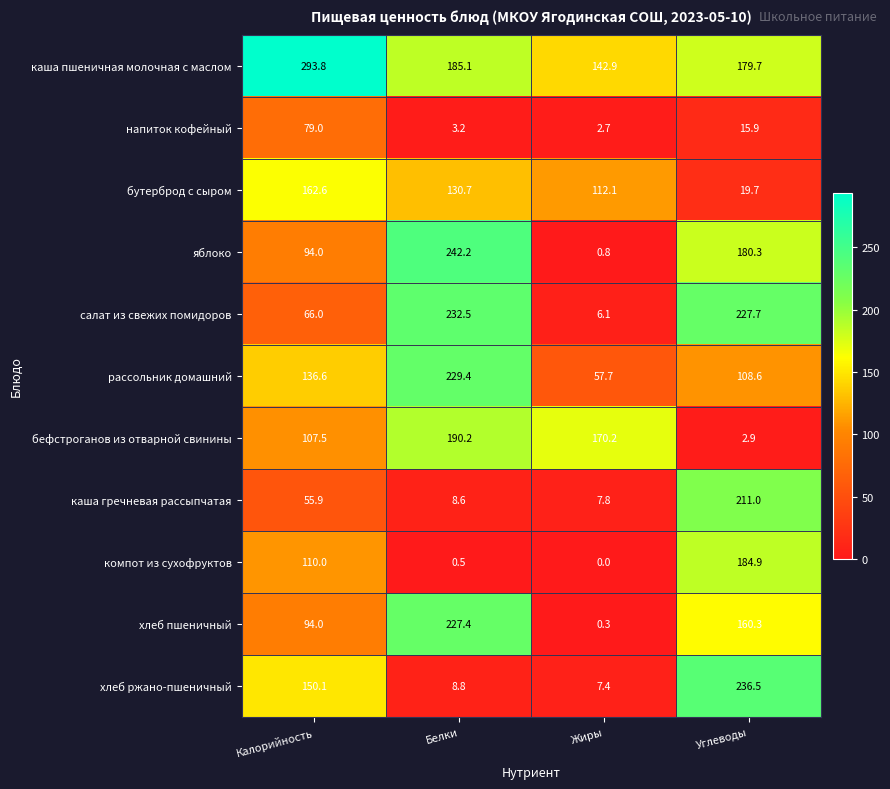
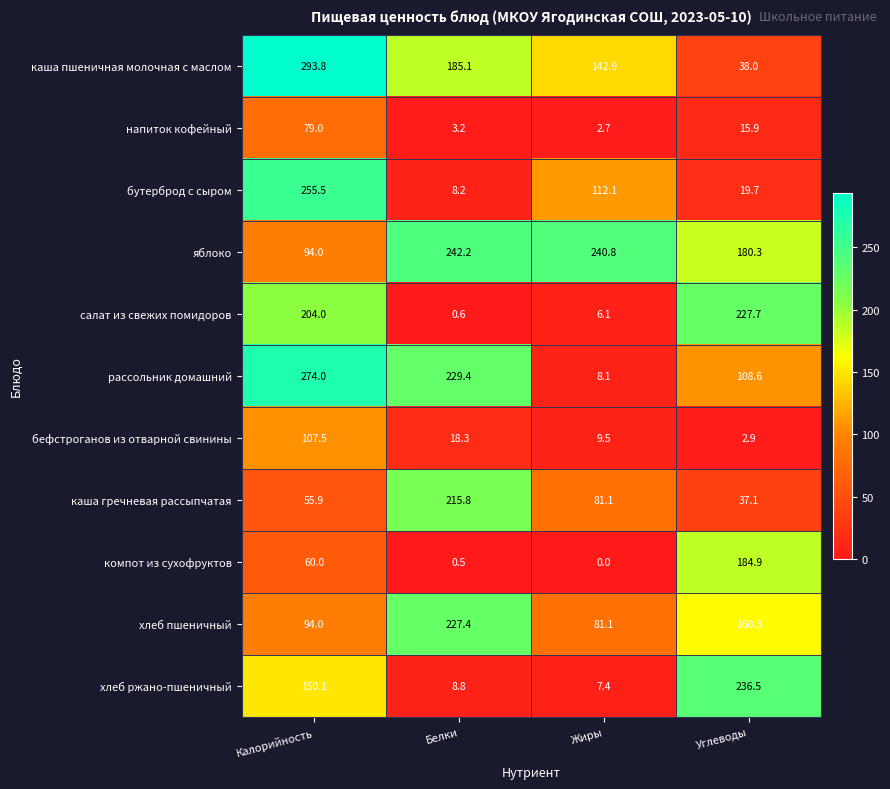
каша пшеничная молочная с маслом, Углеводы: 179.7 -> 38.0
бутерброд с сыром, Калорийность: 162.6 -> 255.5
бутерброд с сыром, Белки: 130.7 -> 8.2
яблоко, Жиры: 0.8 -> 240.8
салат из свежих помидоров, Калорийность: 66.0 -> 204.0
салат из свежих помидоров, Белки: 232.5 -> 0.6
рассольник домашний, Калорийность: 136.6 -> 274.0
рассольник домашний, Жиры: 57.7 -> 8.1
бефстроганов из отварной свинины, Белки: 190.2 -> 18.3
бефстроганов из отварной свинины, Жиры: 170.2 -> 9.5
каша гречневая рассыпчатая, Белки: 8.6 -> 215.8
каша гречневая рассыпчатая, Жиры: 7.8 -> 81.1
каша гречневая рассыпчатая, Углеводы: 211.0 -> 37.1
компот из сухофруктов, Калорийность: 110.0 -> 60.0
хлеб пшеничный, Жиры: 0.3 -> 81.1
